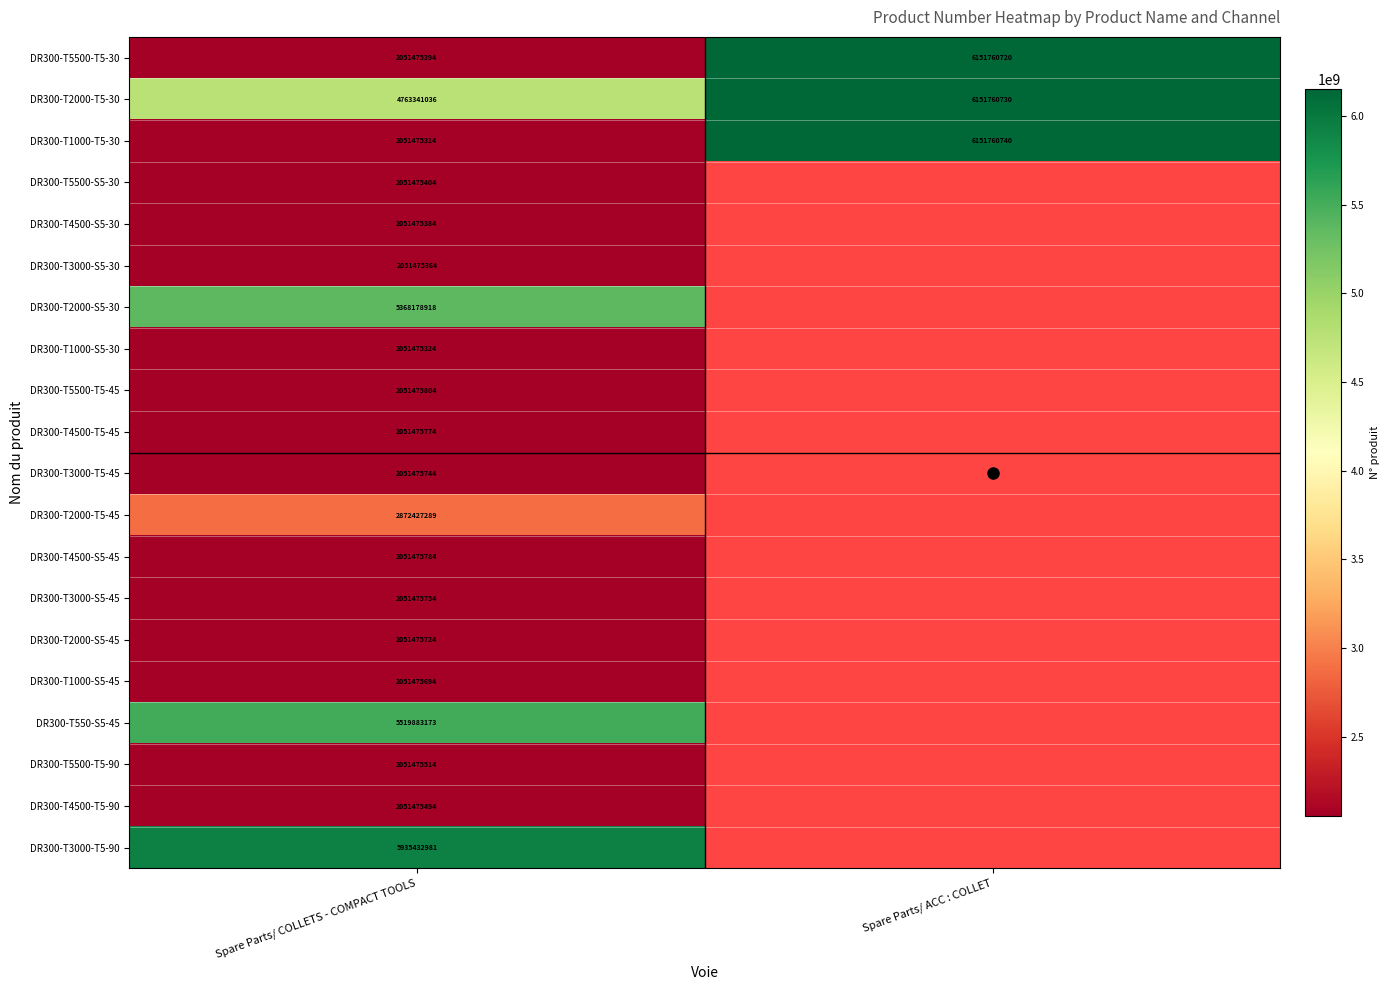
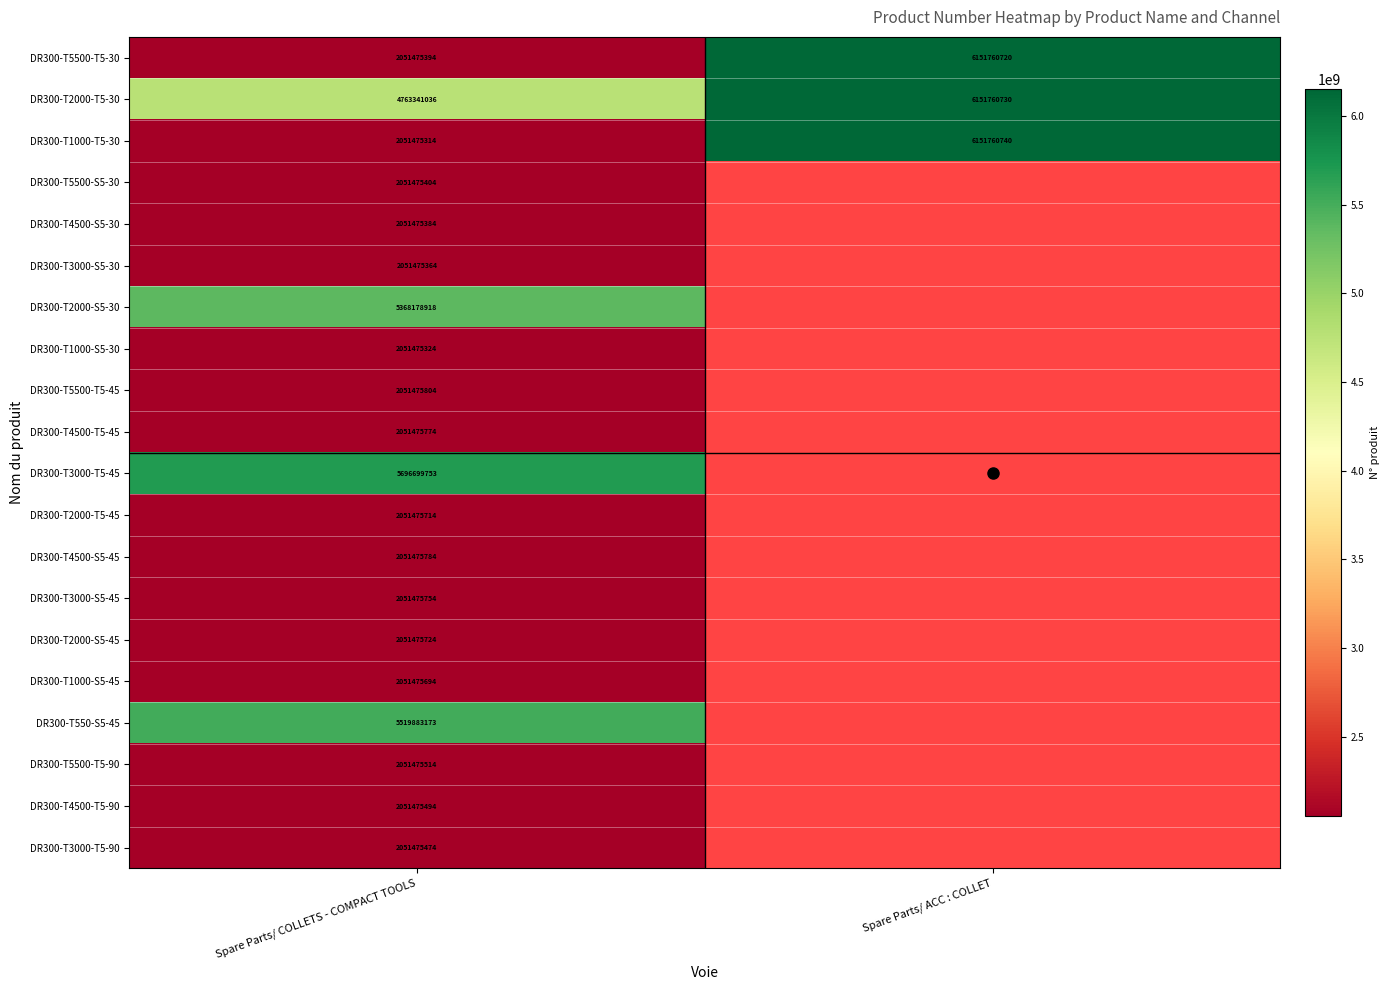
DR300-T3000-T5-45, Spare Parts/ COLLETS - COMPACT TOOLS: 2051475744 -> 5696699753
DR300-T2000-T5-45, Spare Parts/ COLLETS - COMPACT TOOLS: 2872427289 -> 2051475714
DR300-T3000-T5-90, Spare Parts/ COLLETS - COMPACT TOOLS: 5935432981 -> 2051475474
